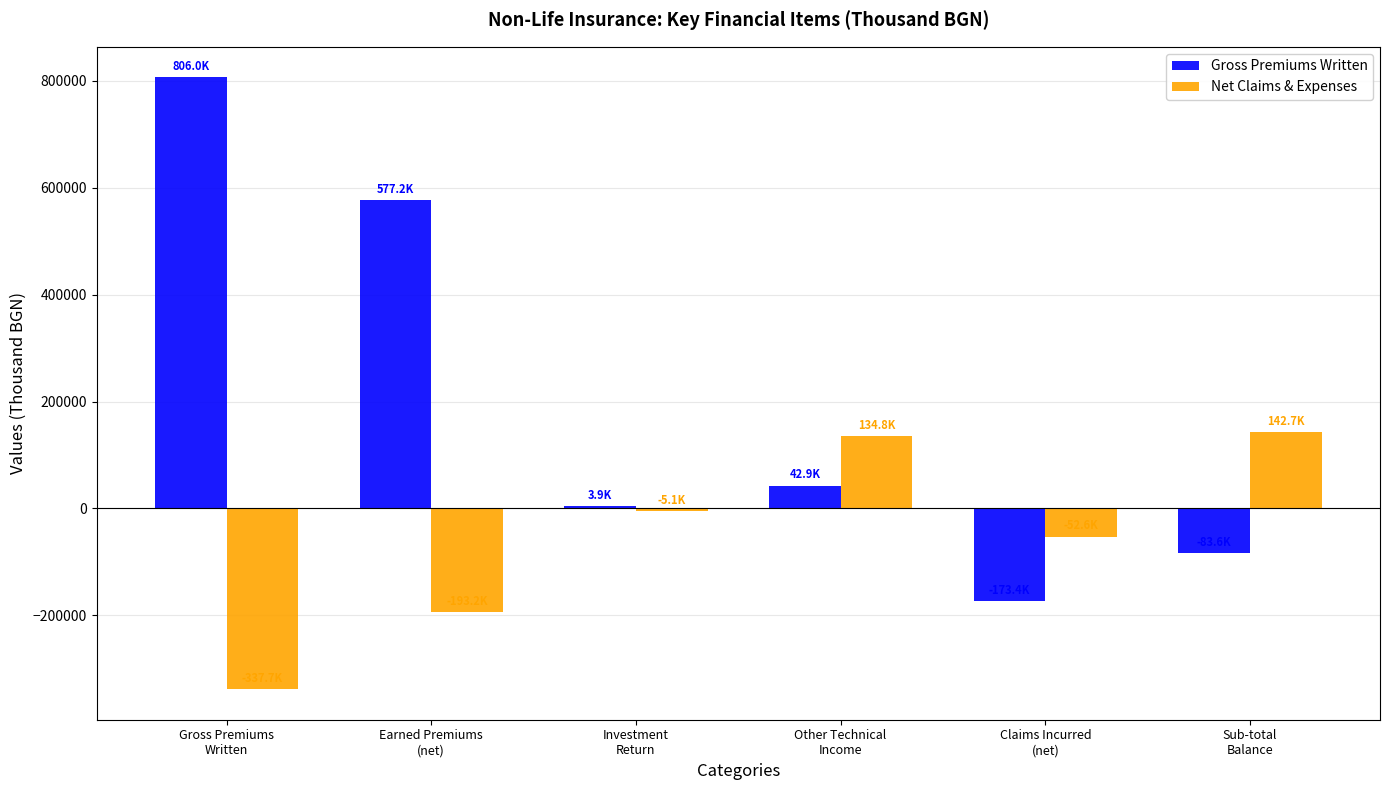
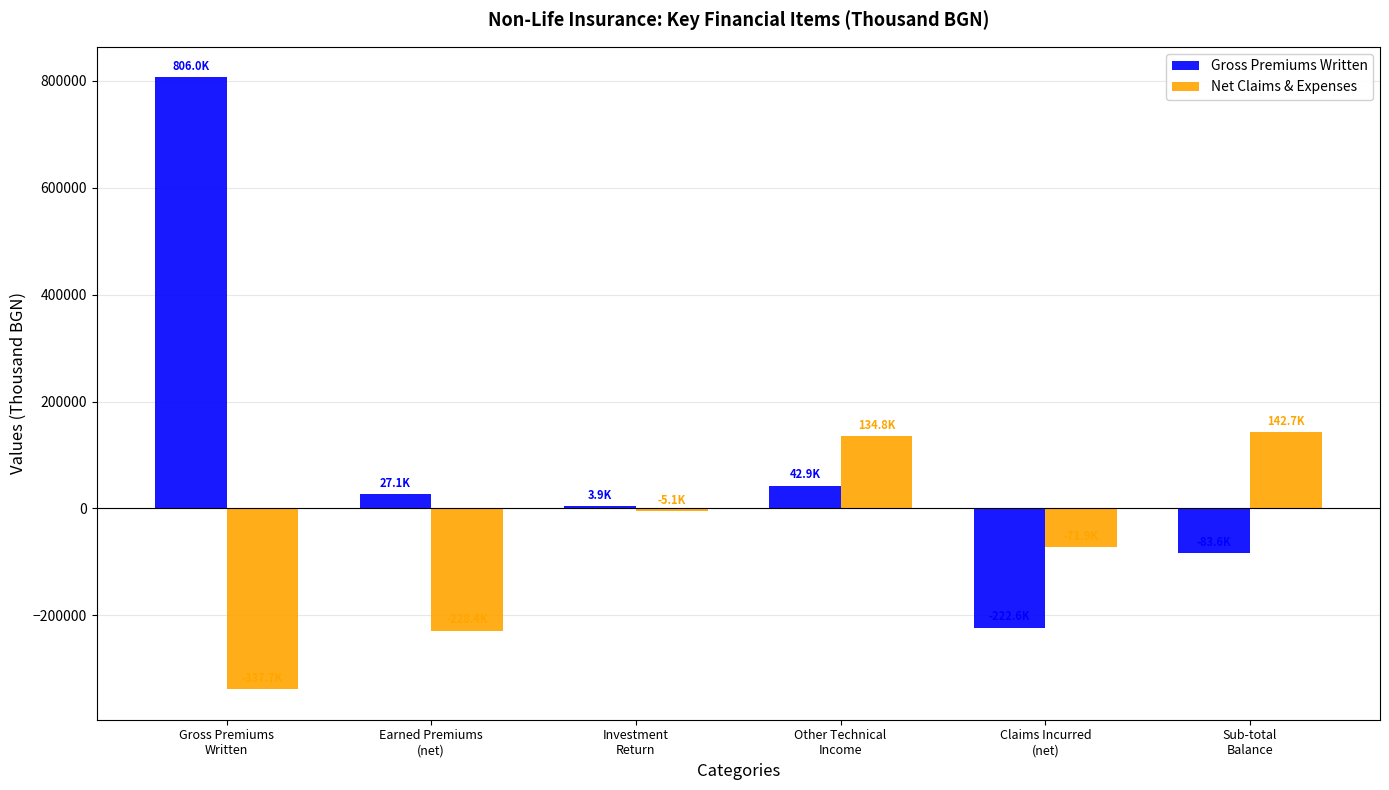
Gross Premiums Written, Earned Premiums (net): 577.2K -> 27.1K
Net Claims & Expenses, Earned Premiums (net): -190000 -> -230000
Gross Premiums Written, Claims Incurred (net): -170000 -> -220000
Net Claims & Expenses, Claims Incurred (net): -50000 -> -70000
